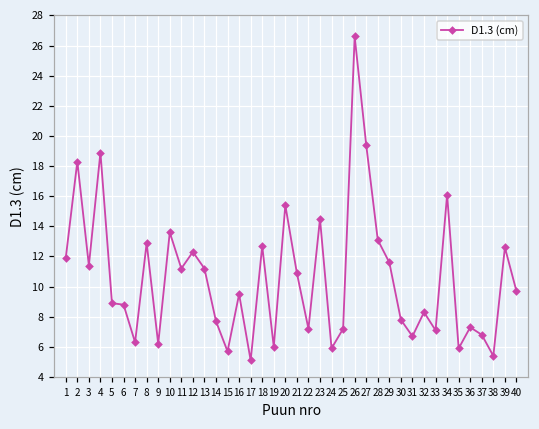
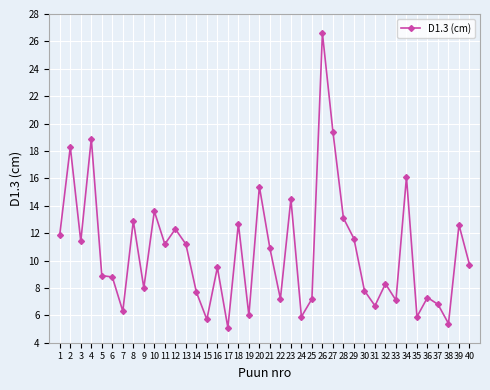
9: 6.2 -> 8.0
